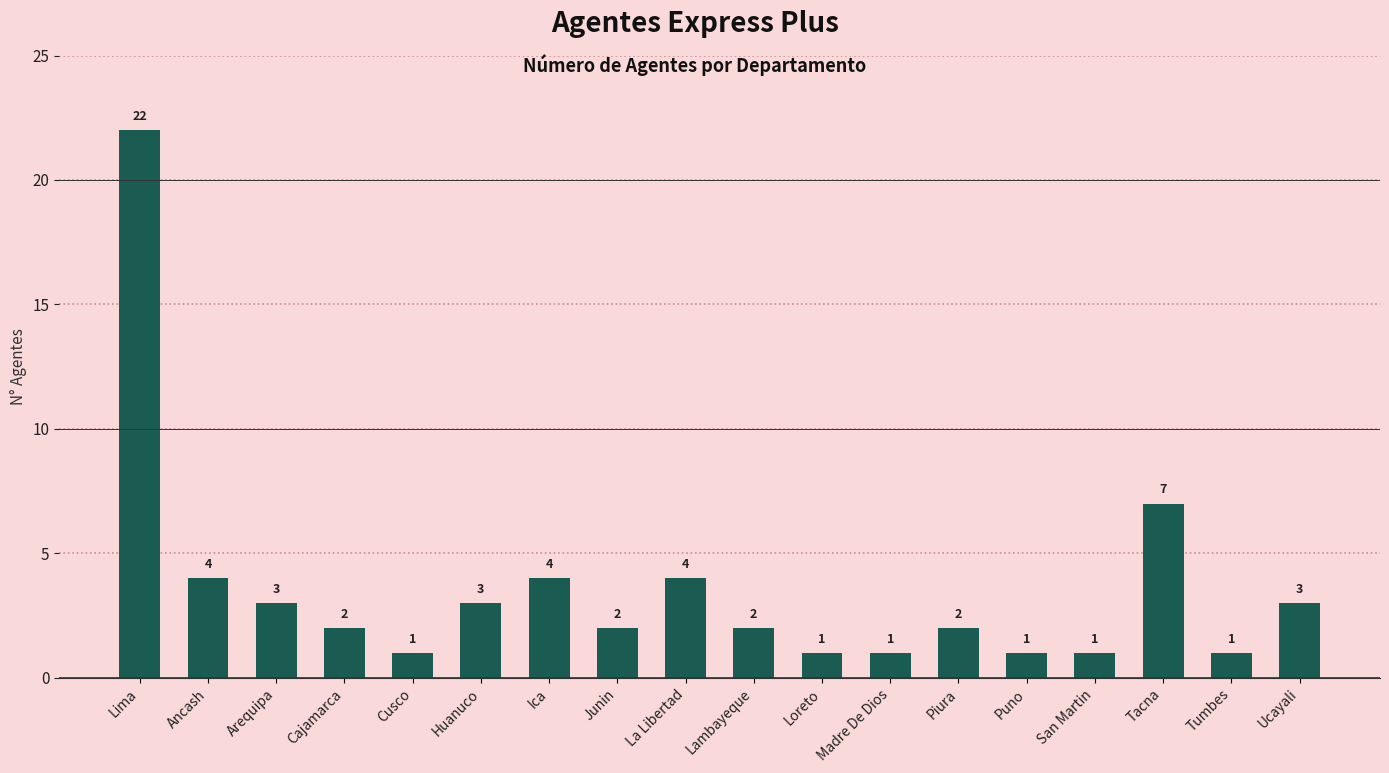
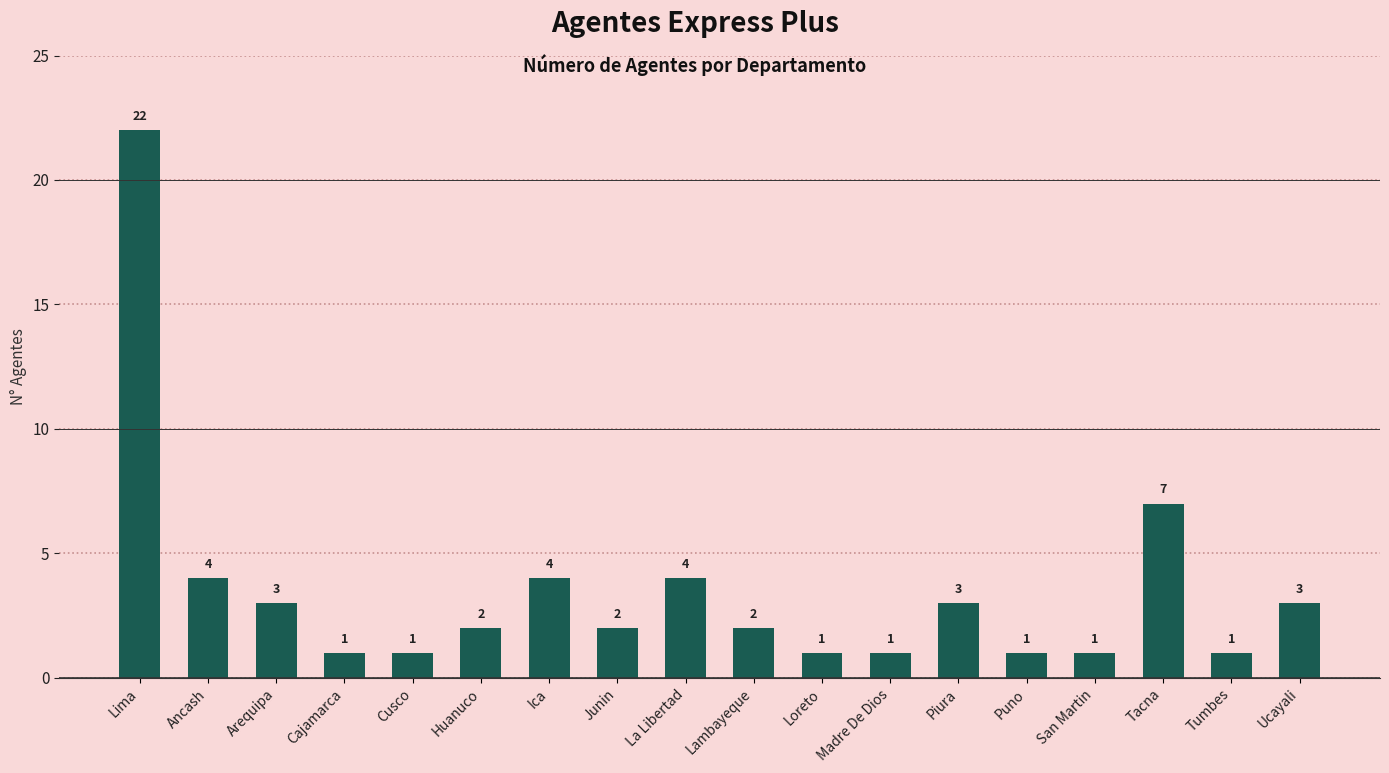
Cajamarca: 2 -> 1
Huanuco: 3 -> 2
Piura: 2 -> 3
